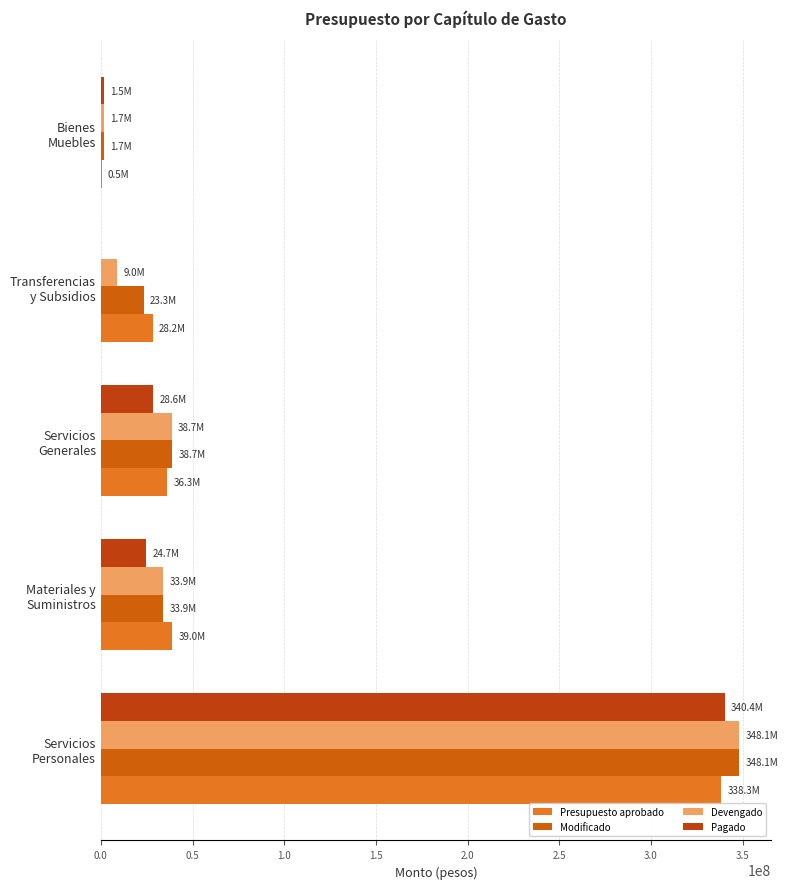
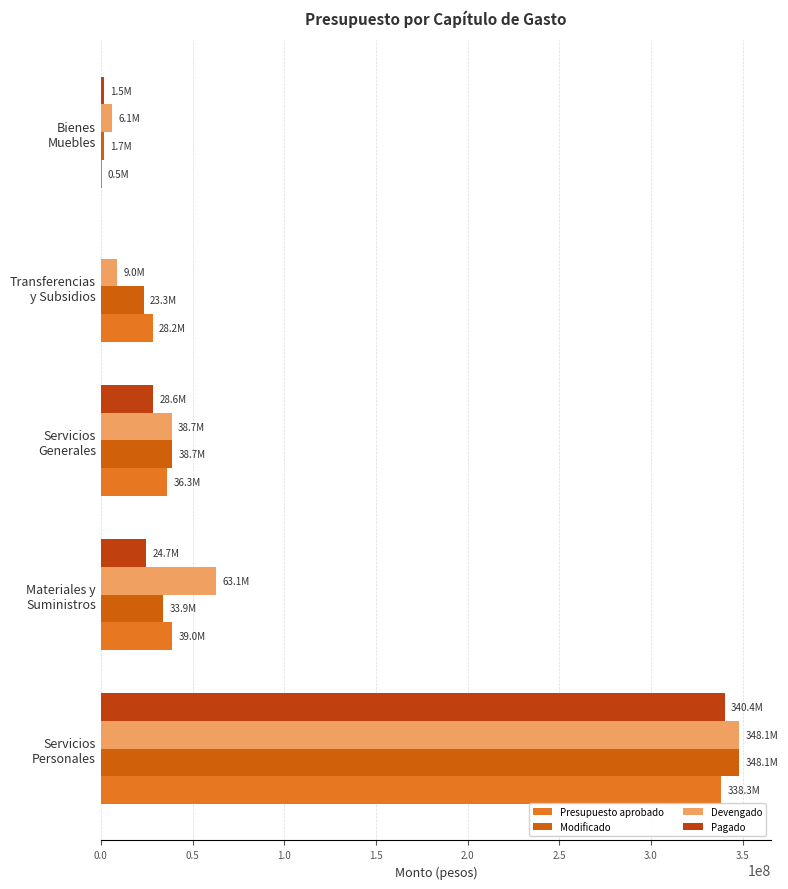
Devengado, Bienes Muebles: 1.7M -> 6.1M
Devengado, Materiales y Suministros: 33.9M -> 63.1M
